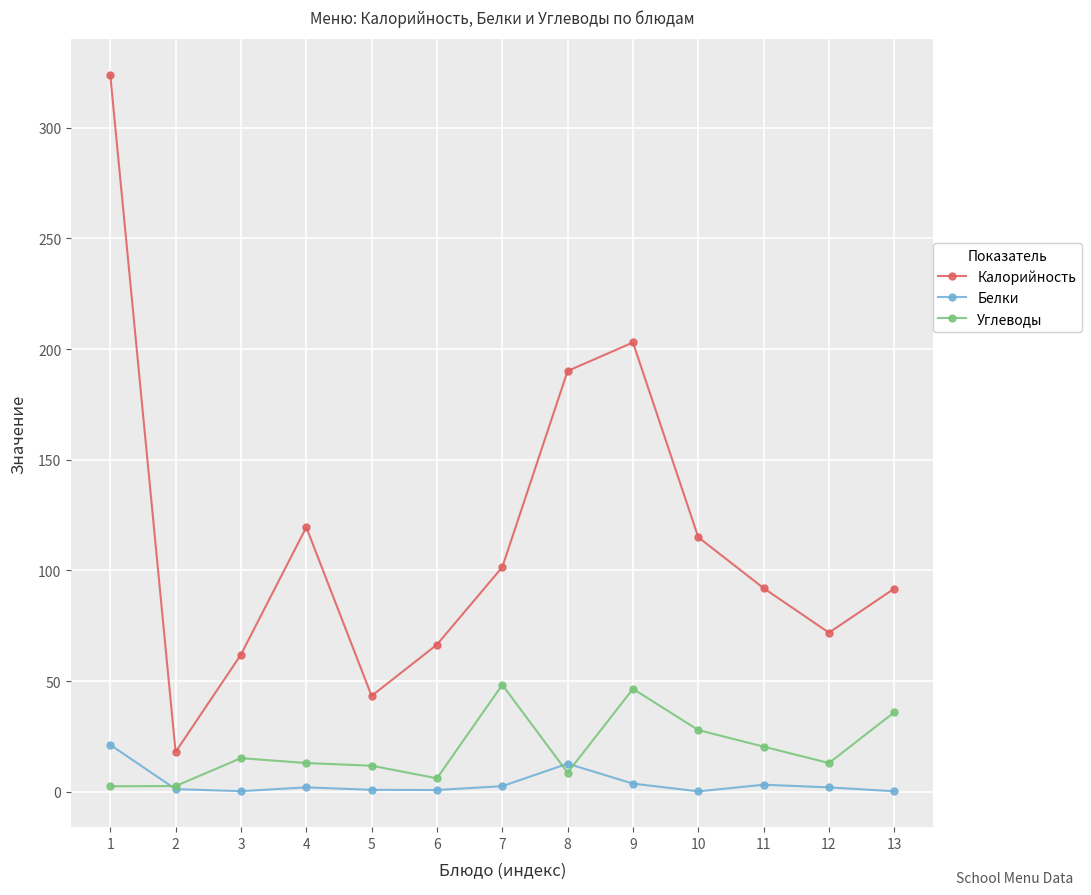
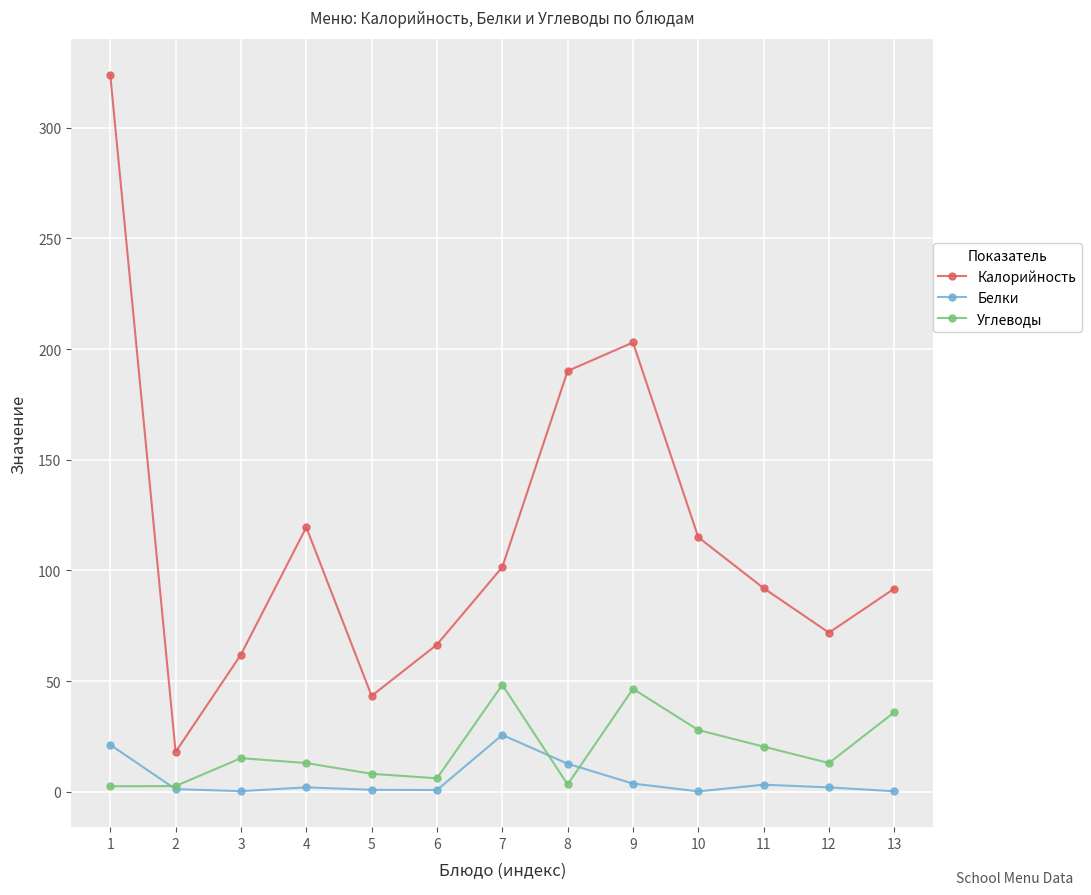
Углеводы, 5: 12 -> 8
Белки, 7: 3 -> 26
Углеводы, 8: 9 -> 3
